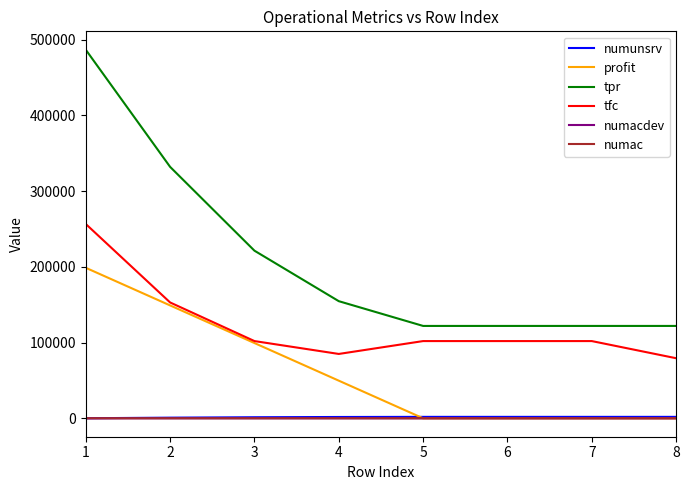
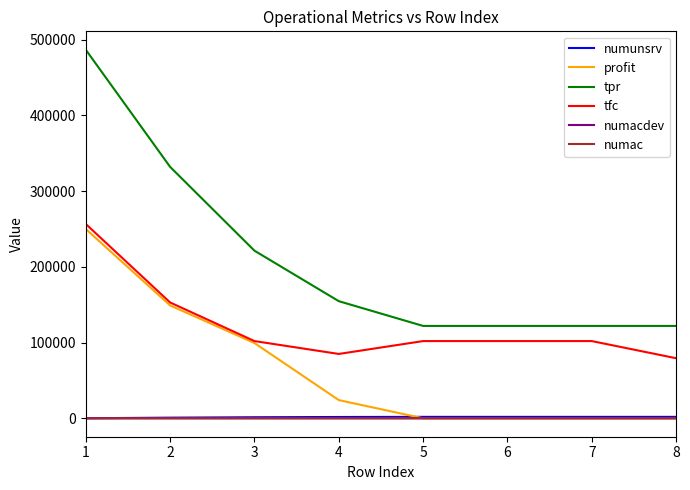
profit, 1: 200000 -> 250000
profit, 4: 50000 -> 20000
